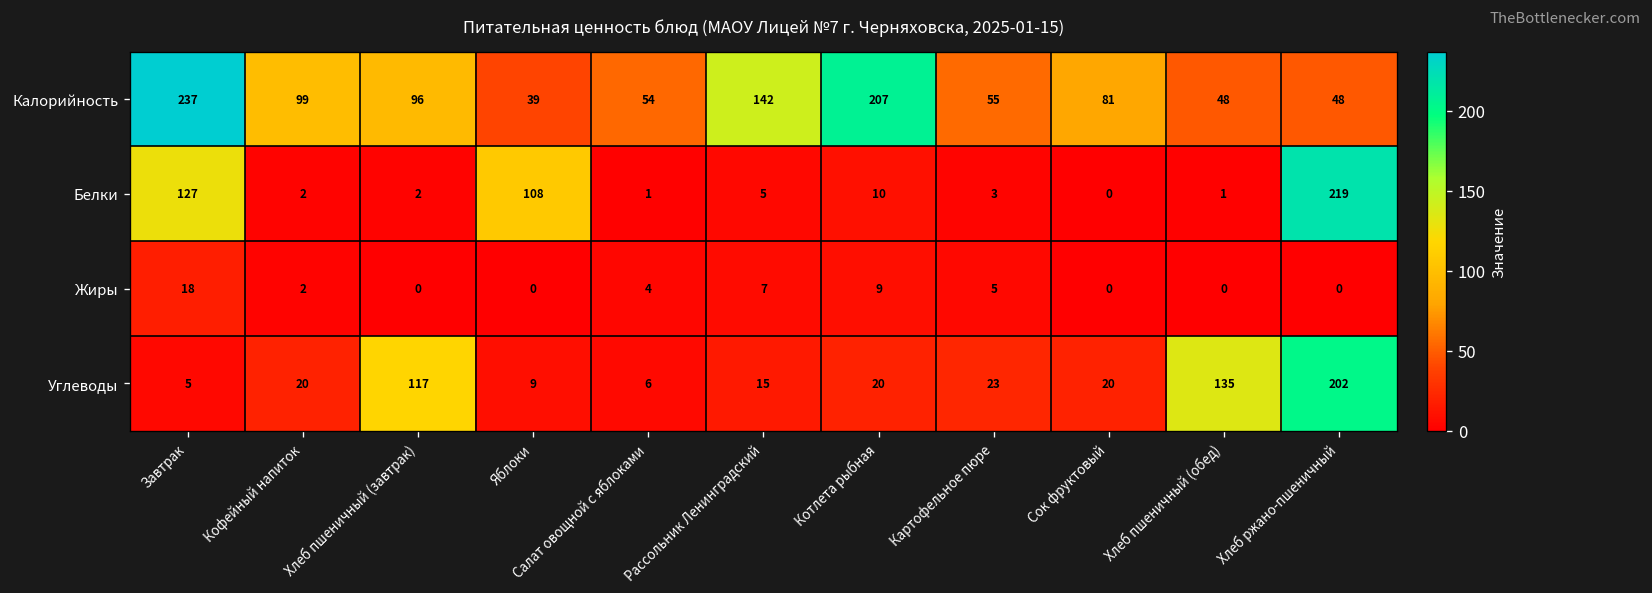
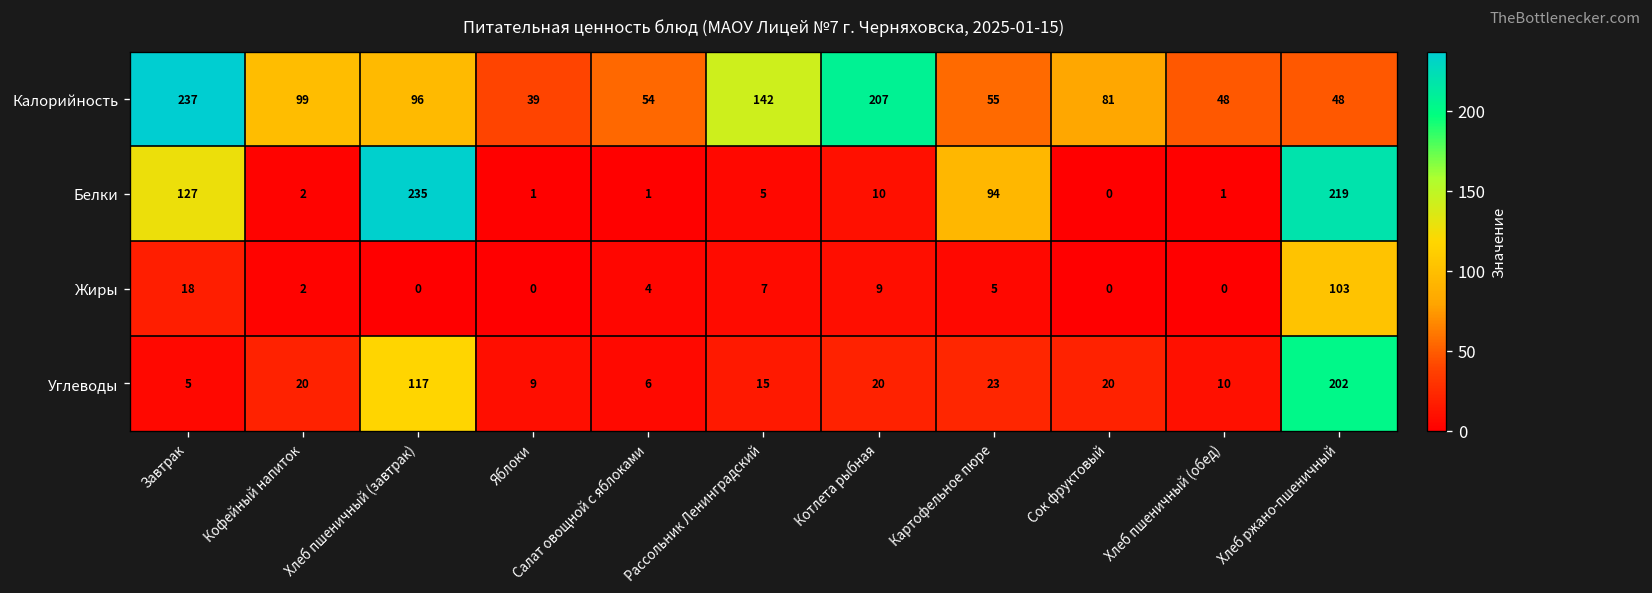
Белки, Хлеб пшеничный (завтрак): 2 -> 235
Белки, Яблоки: 108 -> 1
Белки, Картофельное пюре: 3 -> 94
Жиры, Хлеб ржано-пшеничный: 0 -> 103
Углеводы, Хлеб пшеничный (обед): 135 -> 10
